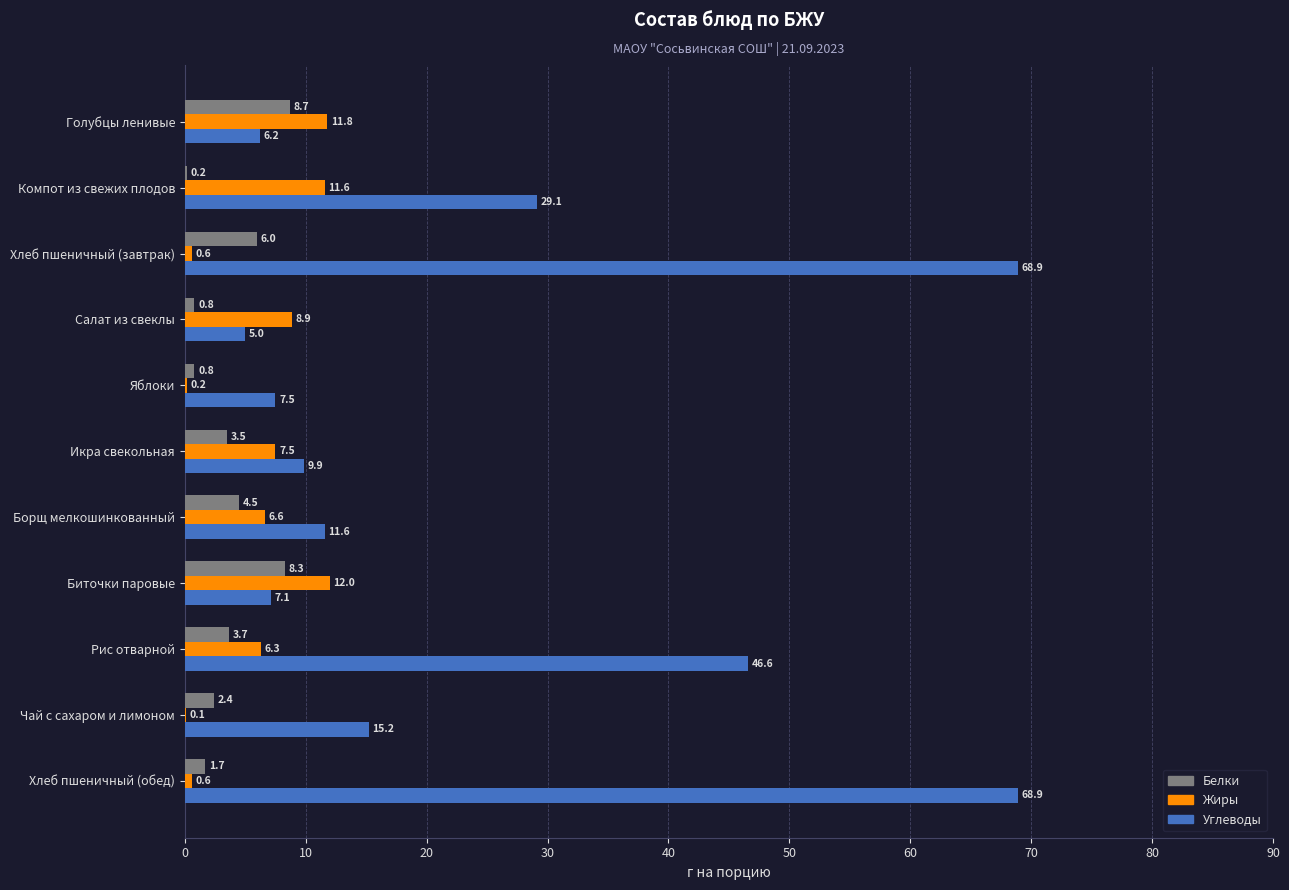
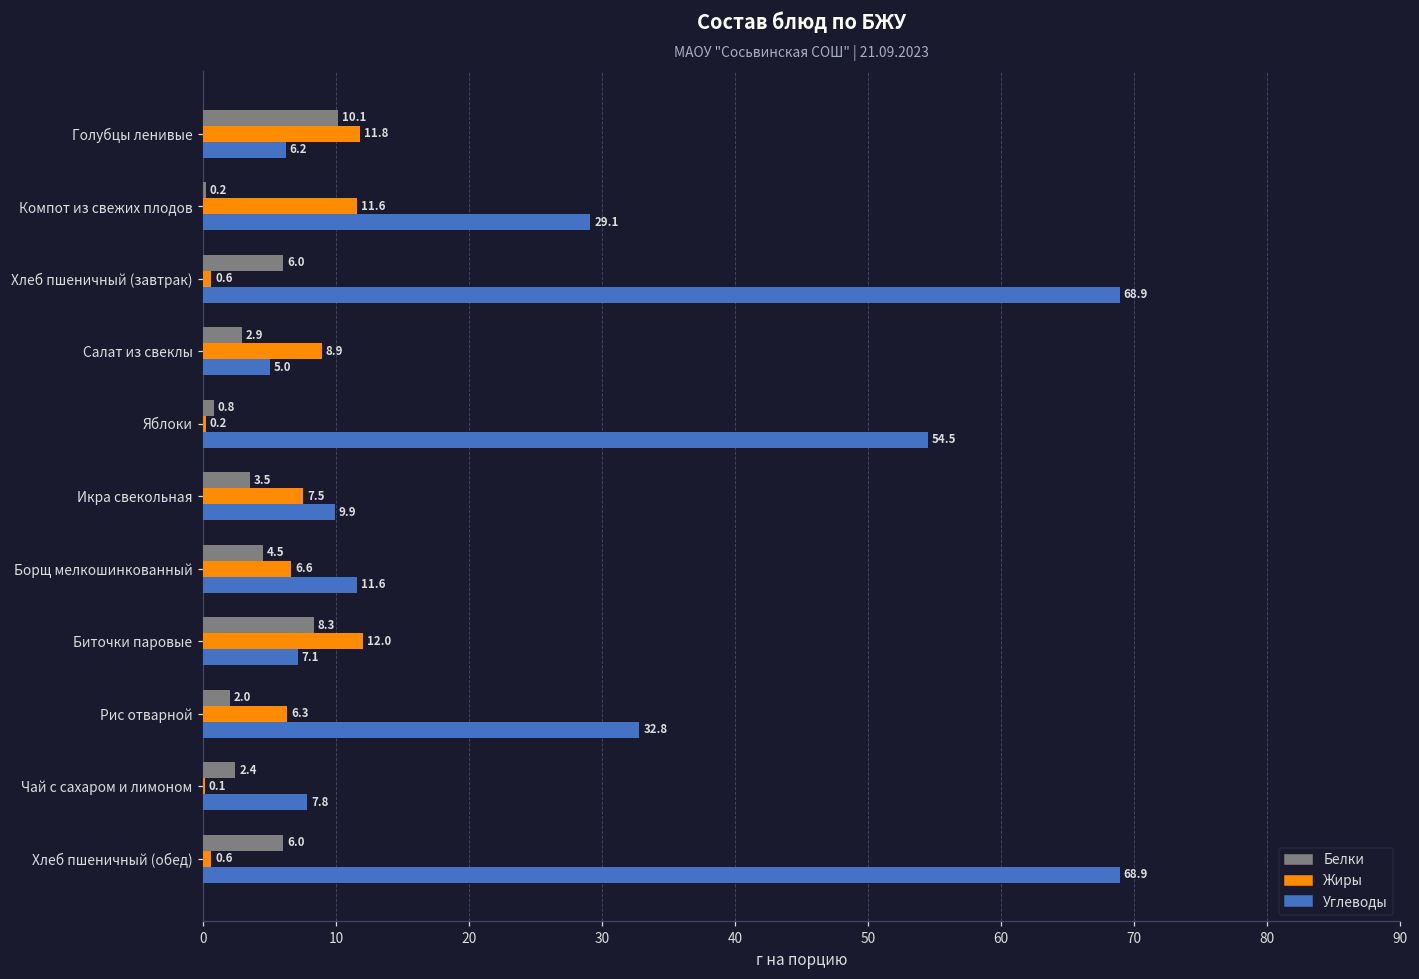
Белки, Голубцы ленивые: 8.7 -> 10.1
Белки, Салат из свеклы: 0.8 -> 2.9
Углеводы, Яблоки: 7.5 -> 54.5
Белки, Рис отварной: 3.7 -> 2.0
Углеводы, Рис отварной: 46.6 -> 32.8
Углеводы, Чай с сахаром и лимоном: 15.2 -> 7.8
Белки, Хлеб пшеничный (обед): 1.7 -> 6.0
